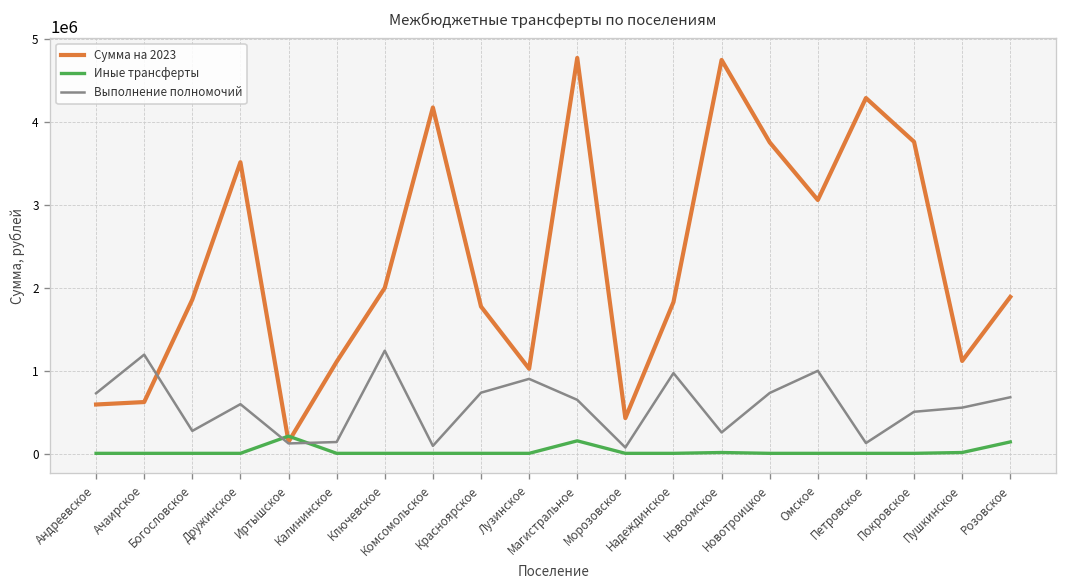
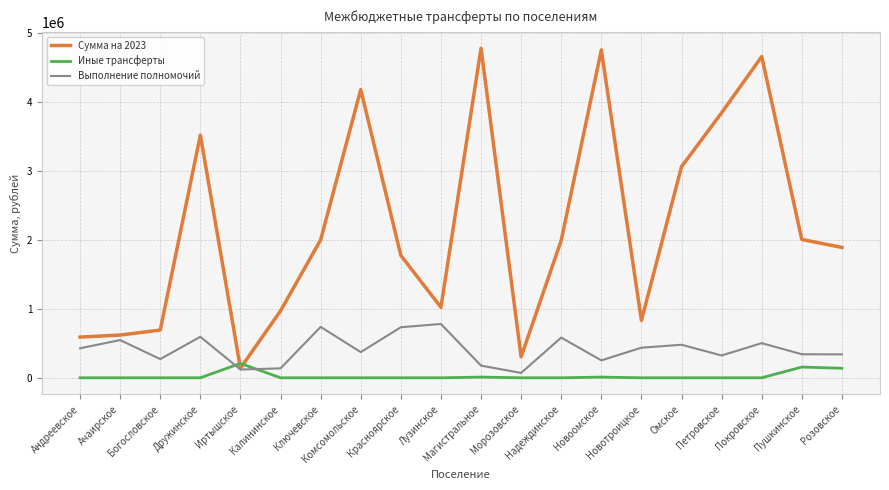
Выполнение полномочий, Андреевское: 700000 -> 400000
Выполнение полномочий, Ачаирское: 1200000 -> 600000
Сумма на 2023, Богословское: 1900000 -> 700000
Сумма на 2023, Калининское: 1100000 -> 1000000
Выполнение полномочий, Ключевское: 1200000 -> 700000
Выполнение полномочий, Комсомольское: 100000 -> 400000
Выполнение полномочий, Лузинское: 900000 -> 800000
Иные трансферты, Магистральное: 200000 -> 0
Выполнение полномочий, Магистральное: 700000 -> 200000
Сумма на 2023, Морозовское: 400000 -> 300000
Сумма на 2023, Надеждинское: 1800000 -> 2000000
Выполнение полномочий, Надеждинское: 1000000 -> 600000
Сумма на 2023, Новотроицкое: 3800000 -> 800000
Выполнение полномочий, Новотроицкое: 700000 -> 400000
Выполнение полномочий, Омское: 1000000 -> 500000
Сумма на 2023, Петровское: 4300000 -> 3800000
Выполнение полномочий, Петровское: 100000 -> 300000
Сумма на 2023, Покровское: 3800000 -> 4700000
Сумма на 2023, Пушкинское: 1100000 -> 2000000
Иные трансферты, Пушкинское: 0 -> 200000
Выполнение полномочий, Пушкинское: 600000 -> 400000
Выполнение полномочий, Розовское: 700000 -> 300000
